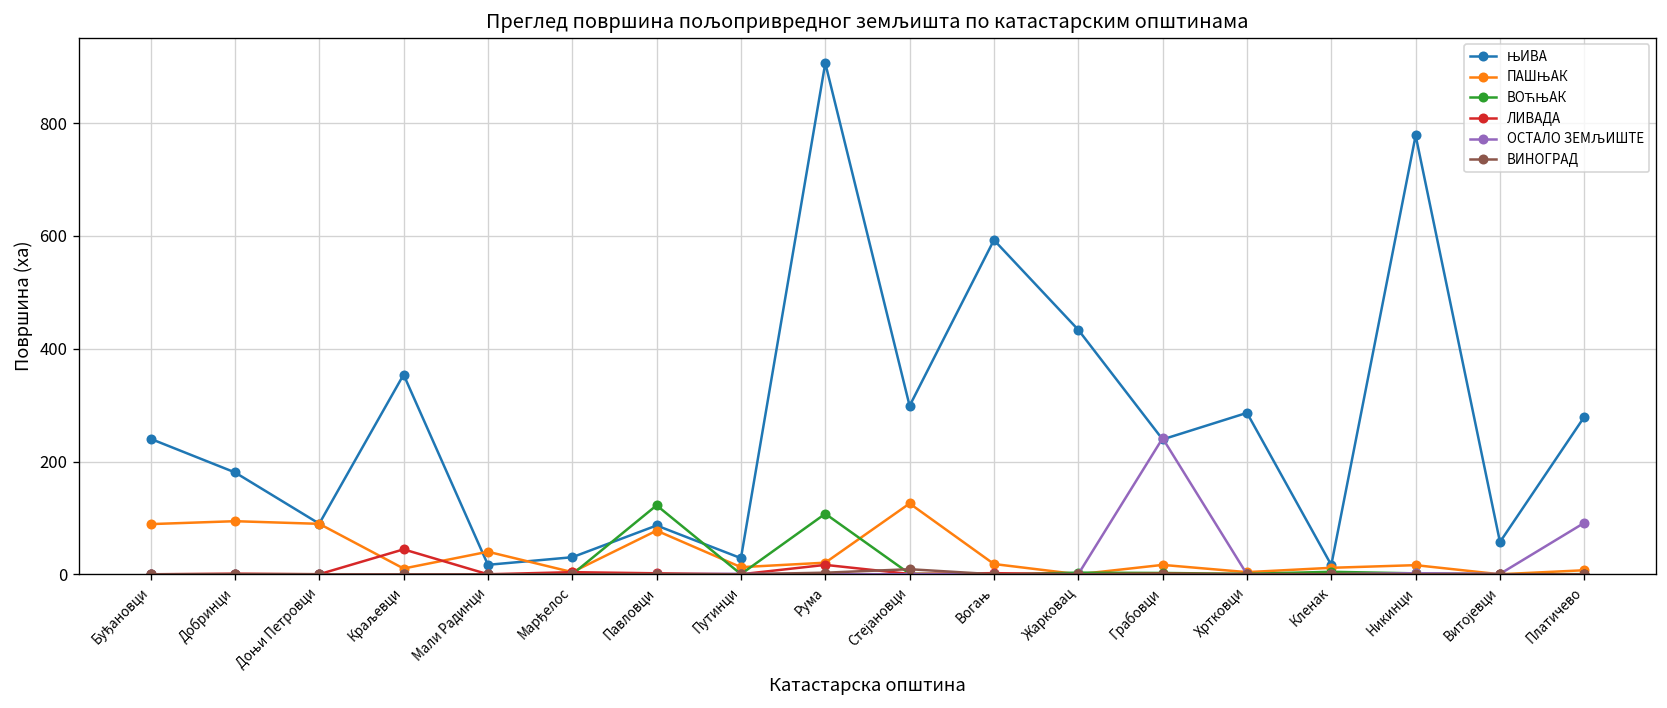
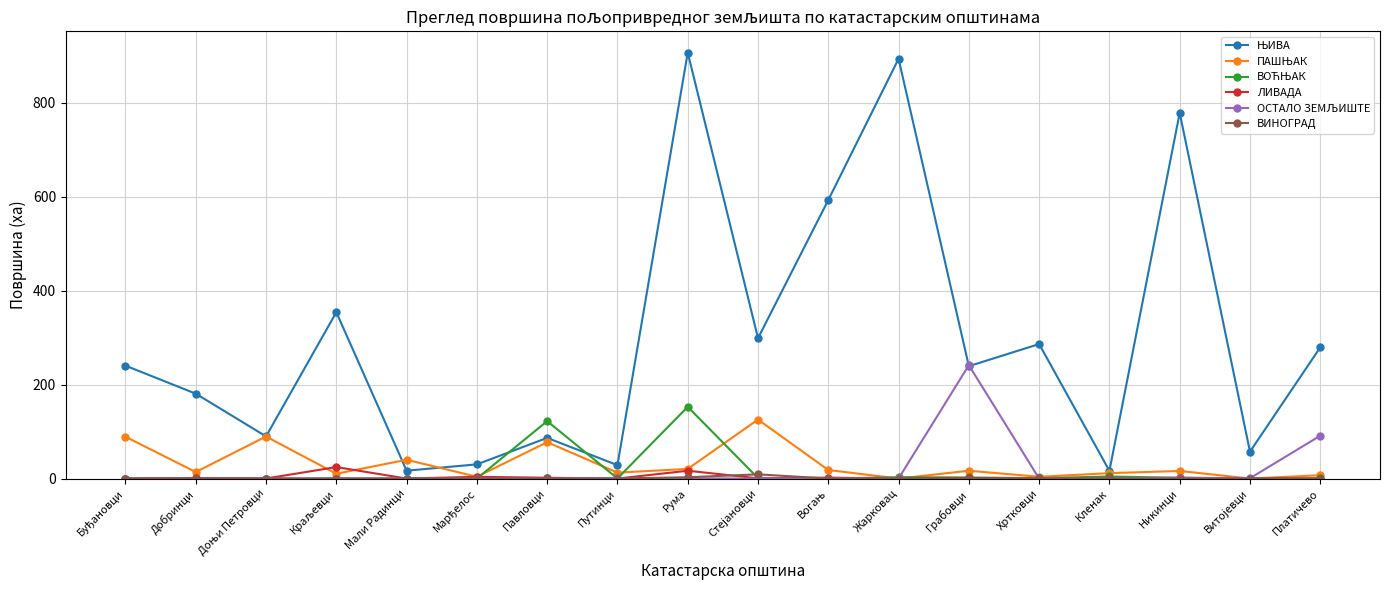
ПАШЊАК, Добринци: 90 -> 10
ЛИВАДА, Краљевци: 40 -> 20
ВОЋЊАК, Рума: 110 -> 150
ЊИВА, Жарковац: 430 -> 890
